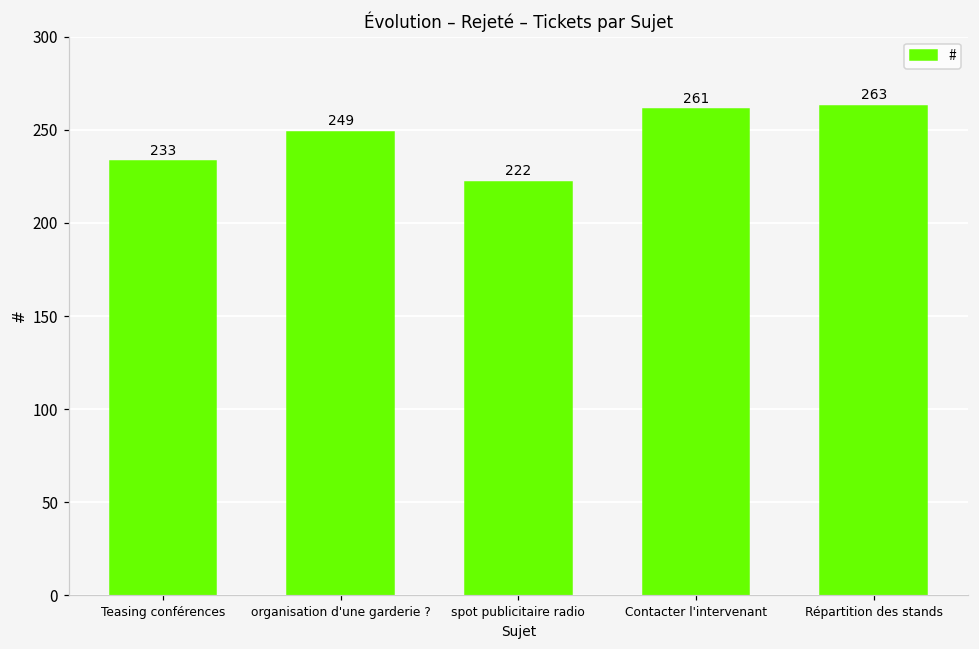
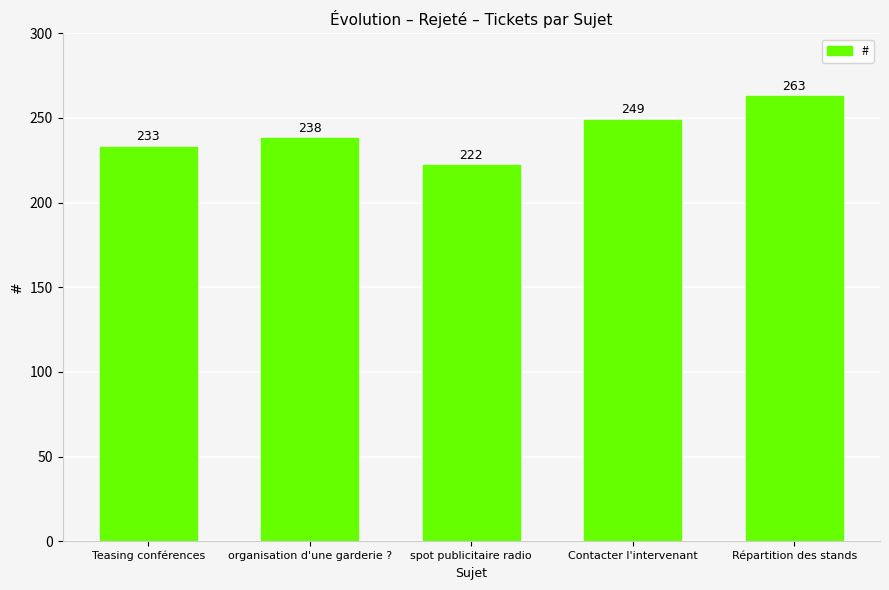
organisation d'une garderie ?: 249 -> 238
Contacter l'intervenant: 261 -> 249
